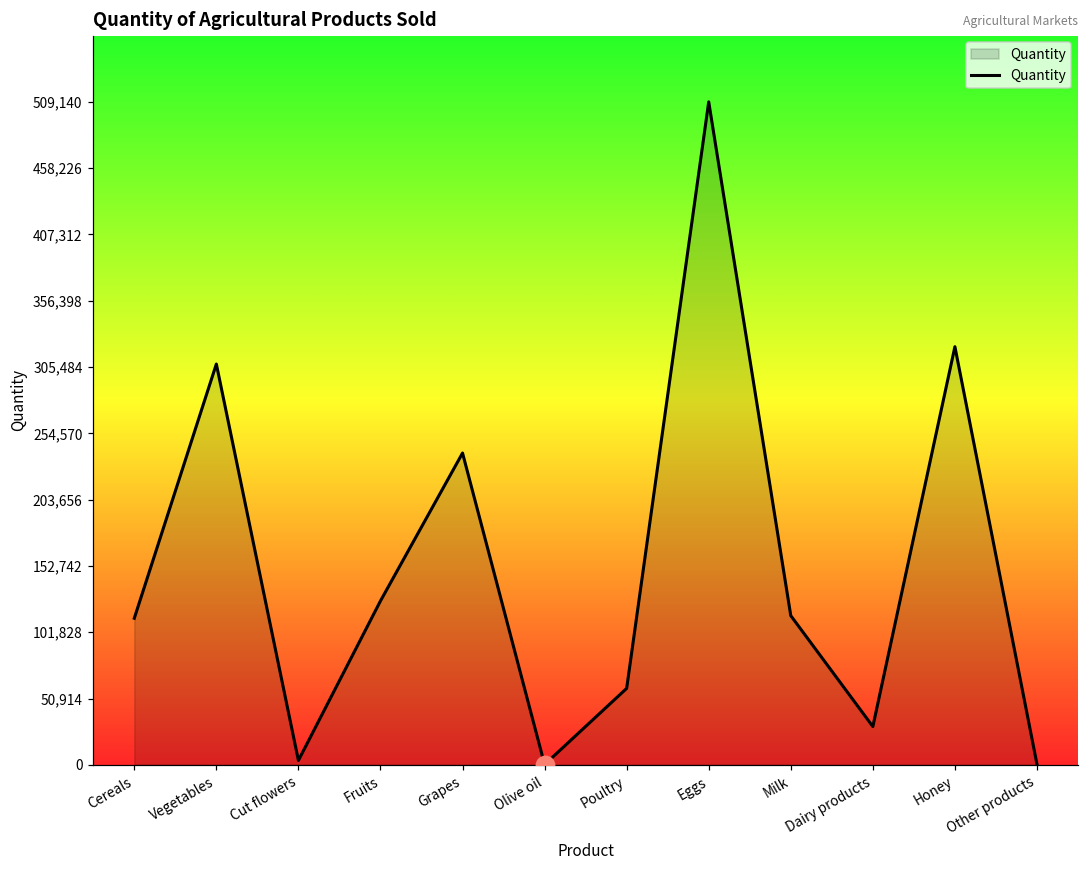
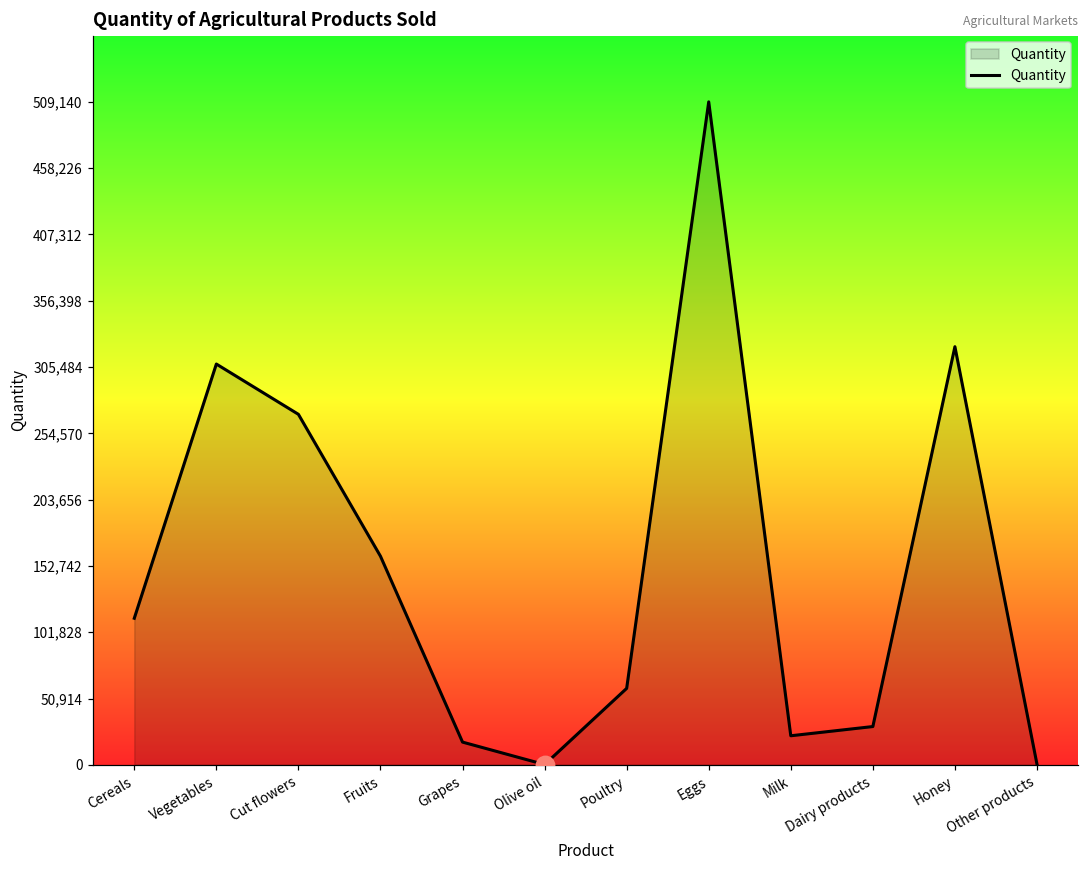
Quantity, Cut flowers: 3,000 -> 269,000
Quantity, Fruits: 126,000 -> 160,000
Quantity, Grapes: 239,000 -> 17,000
Quantity, Milk: 115,000 -> 22,000
